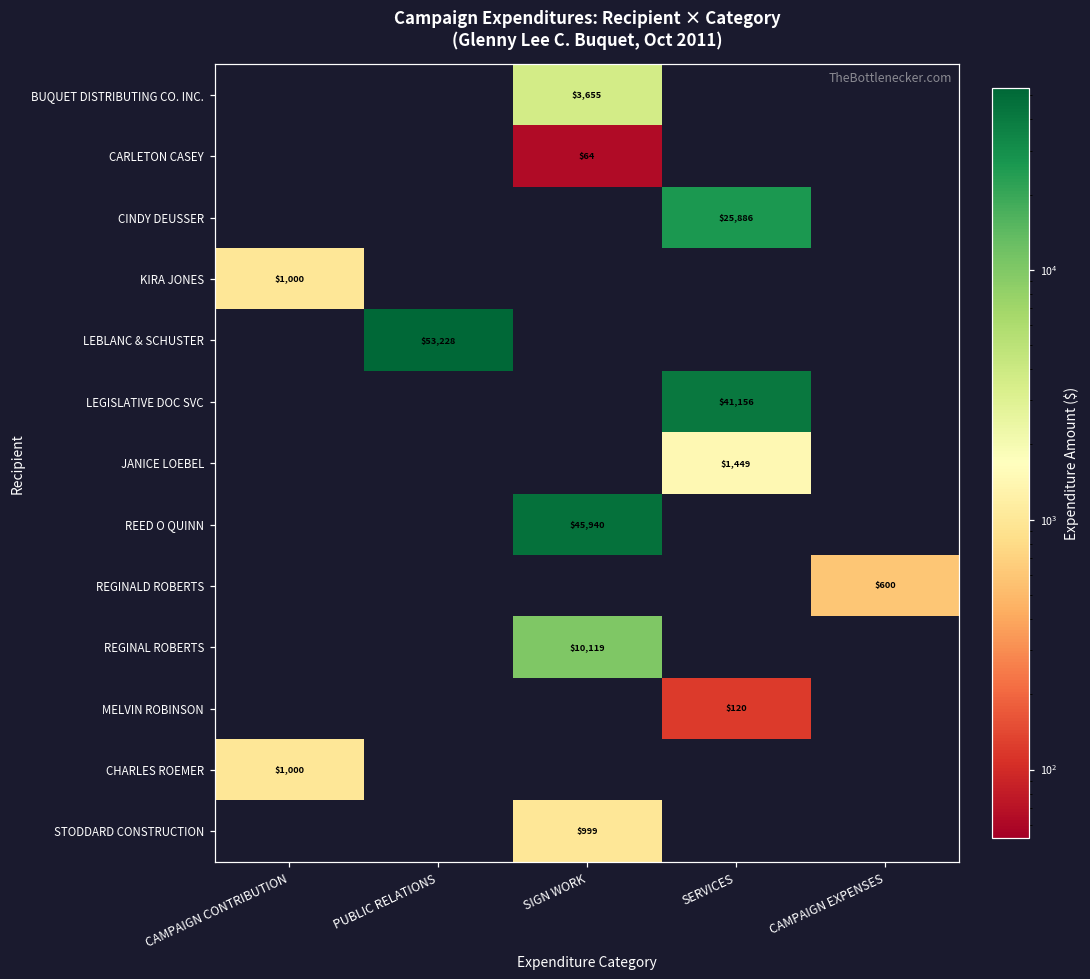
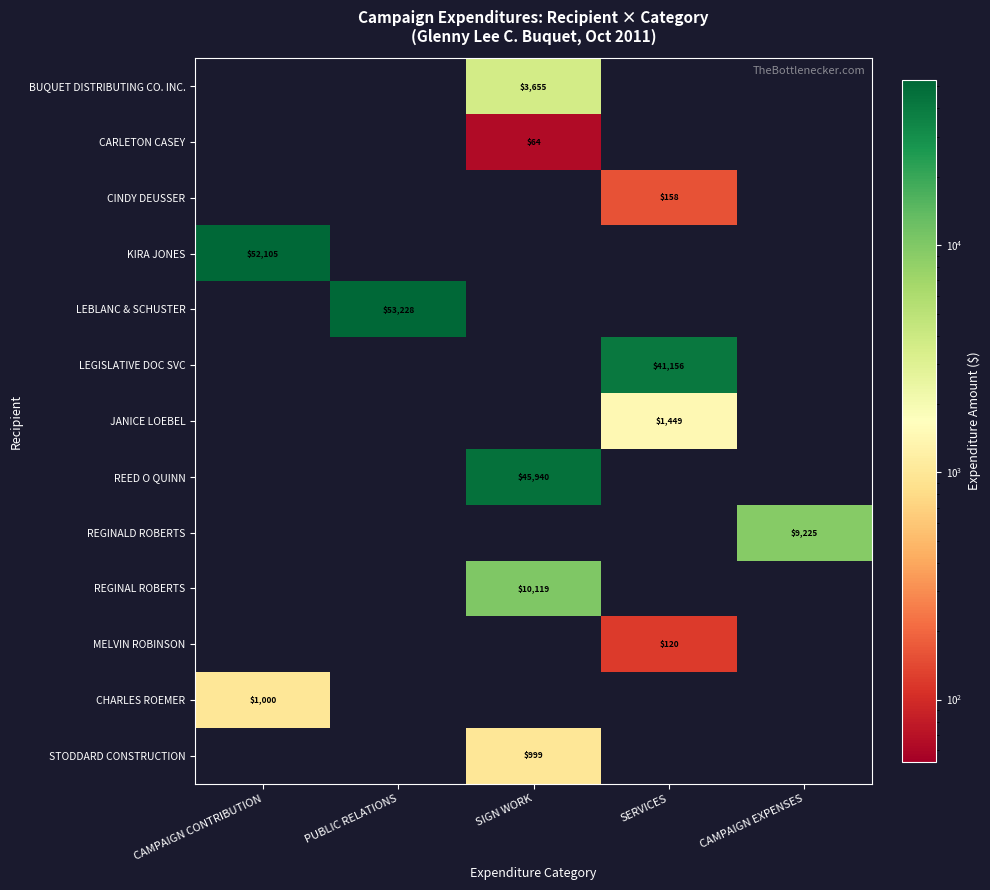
CINDY DEUSSER, SERVICES: $25,886 -> $158
KIRA JONES, CAMPAIGN CONTRIBUTION: $1,000 -> $52,105
REGINALD ROBERTS, CAMPAIGN EXPENSES: $600 -> $9,225
